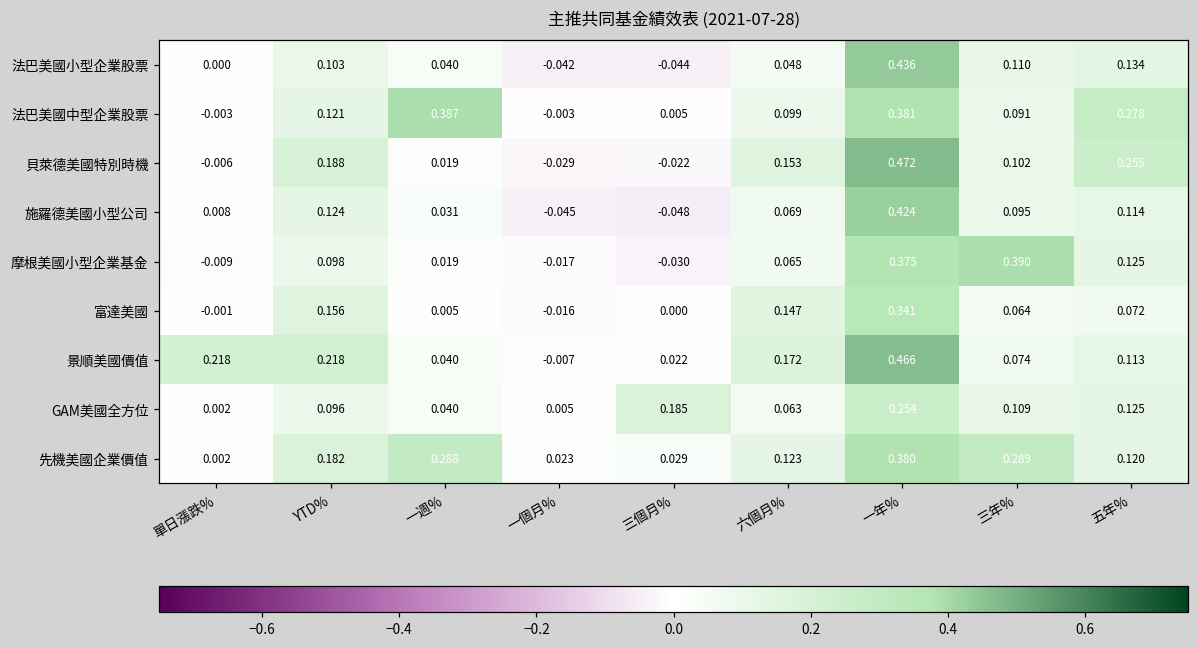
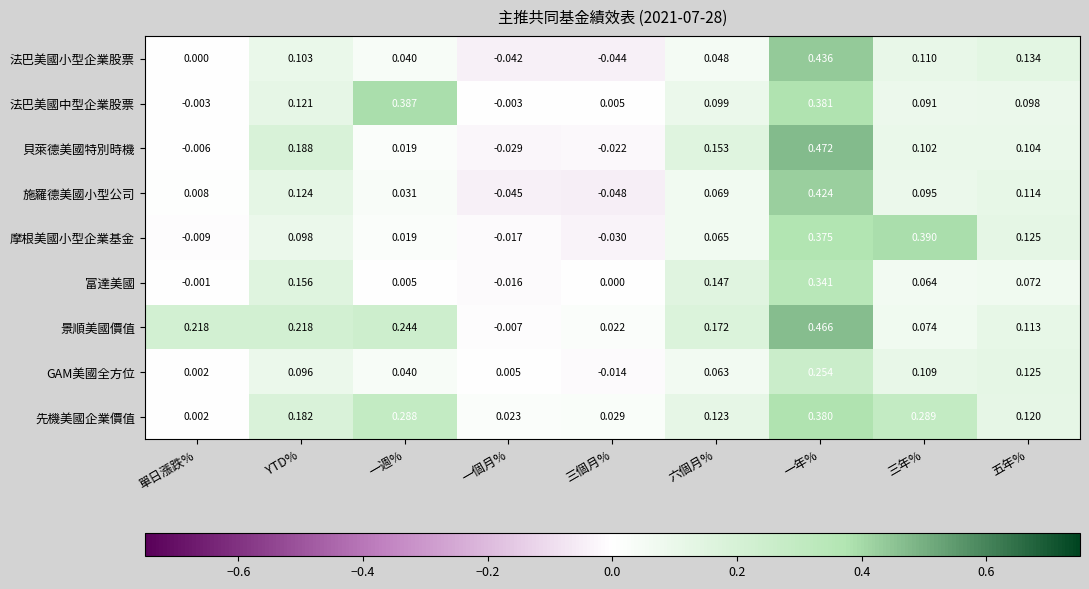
法巴美國中型企業股票, 五年%: 0.278 -> 0.098
貝萊德美國特別時機, 五年%: 0.255 -> 0.104
景順美國價值, 一週%: 0.040 -> 0.244
GAM美國全方位, 三個月%: 0.185 -> -0.014
